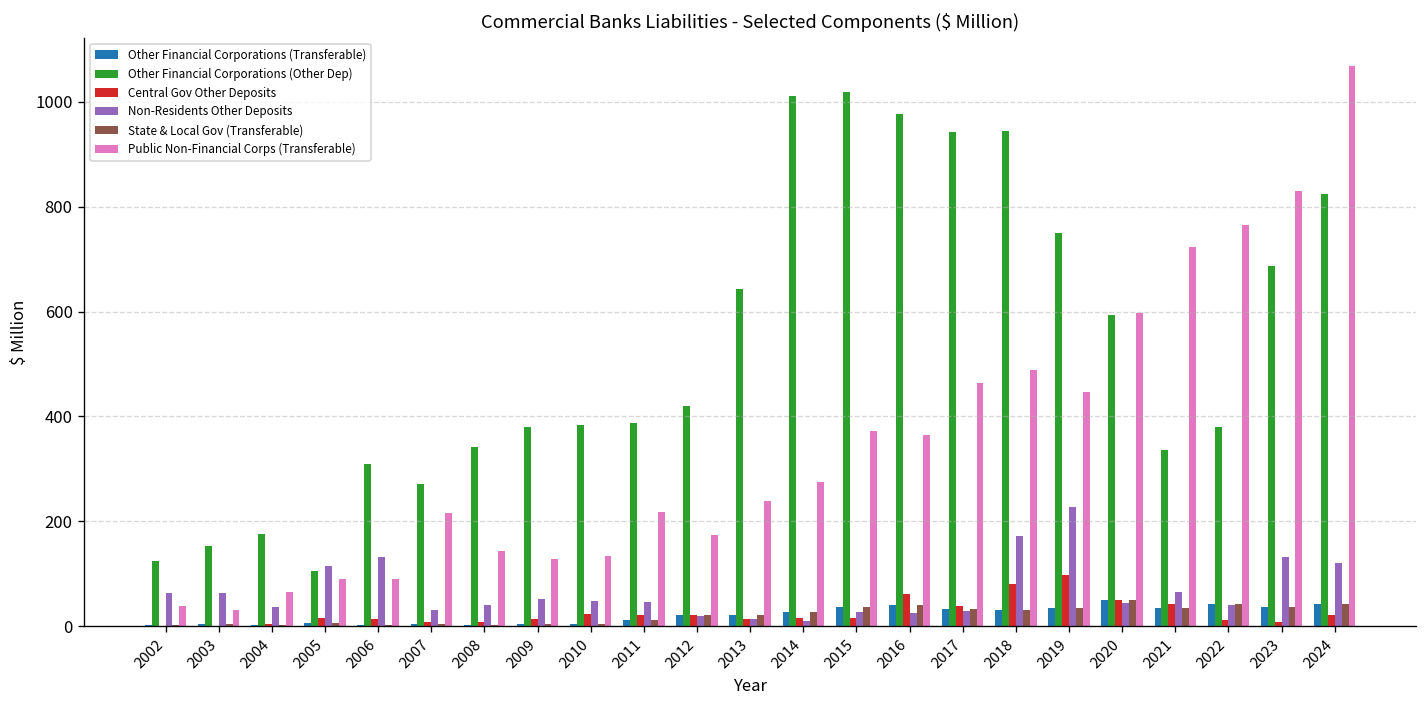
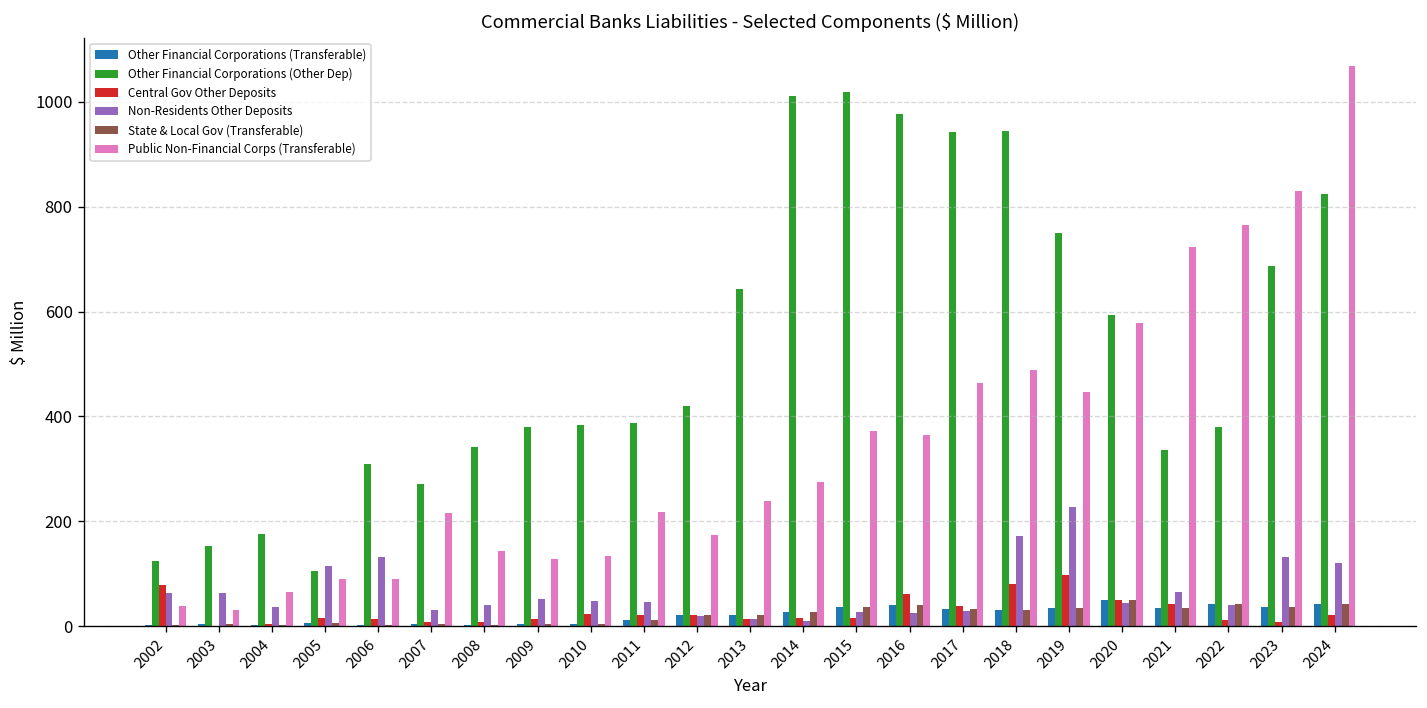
Central Gov Other Deposits, 2002: 0 -> 80
Public Non-Financial Corps (Transferable), 2020: 600 -> 580
